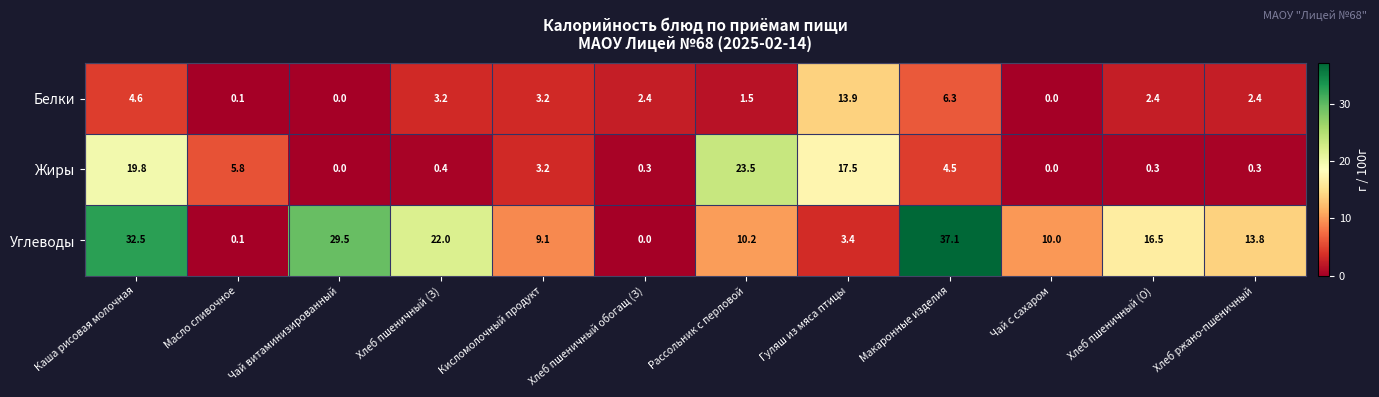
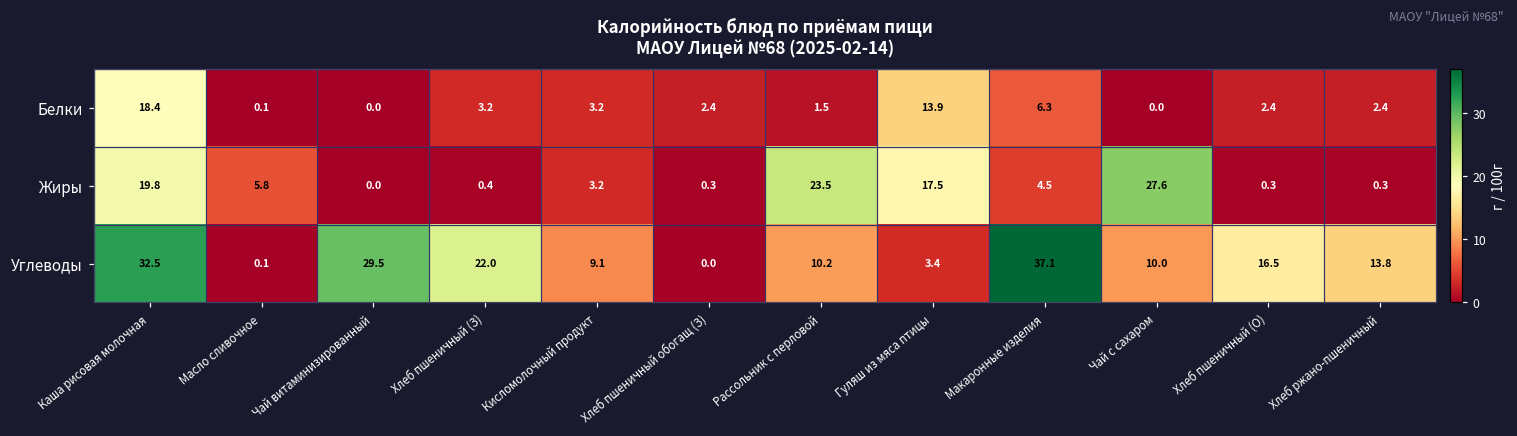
Белки, Каша рисовая молочная: 4.6 -> 18.4
Жиры, Чай с сахаром: 0.0 -> 27.6
